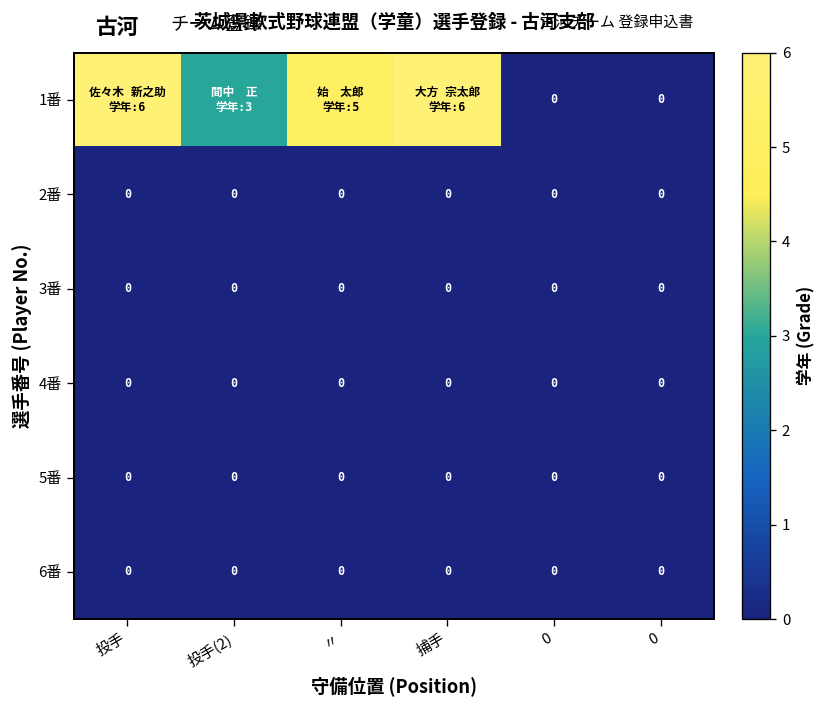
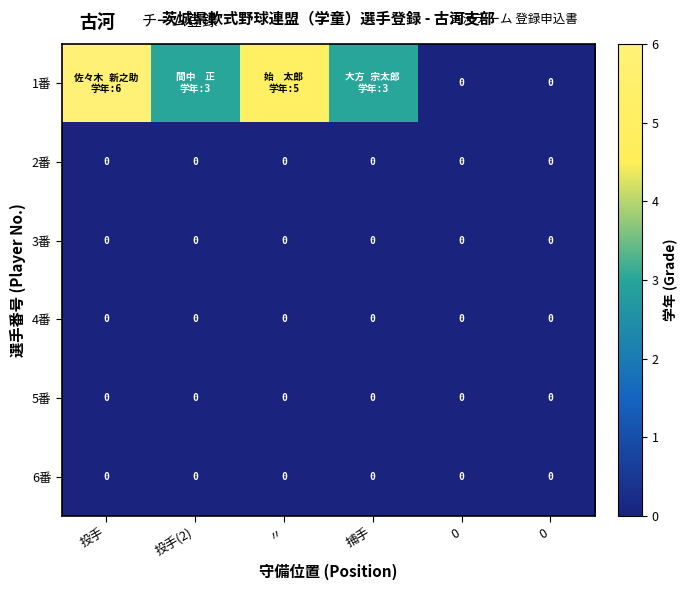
1番, 捕手: 6 -> 3
